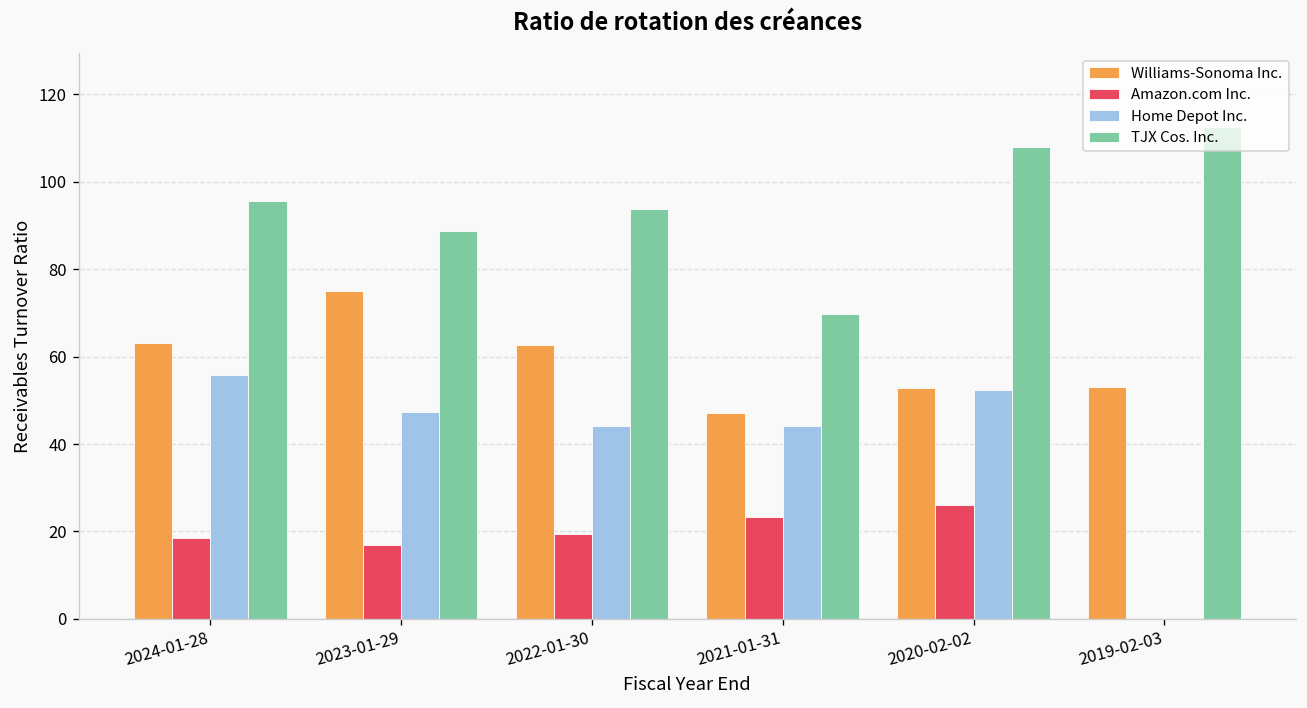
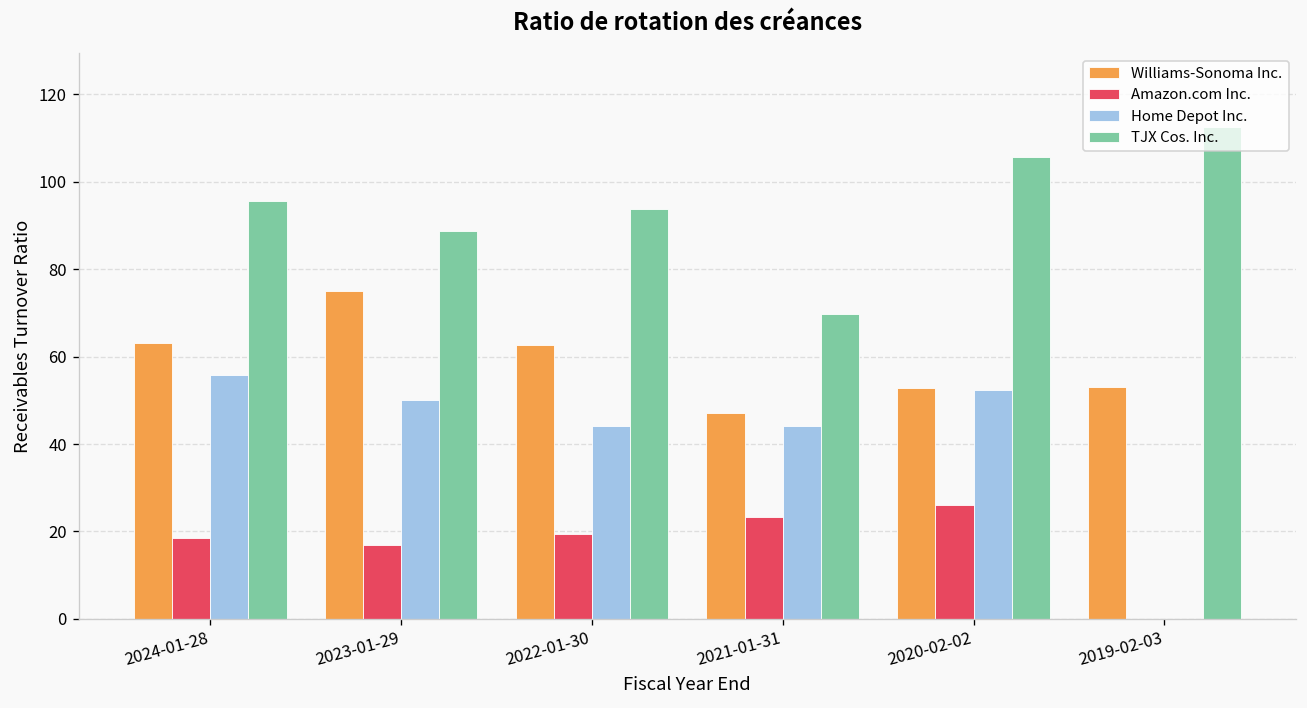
Home Depot Inc., 2023-01-29: 47 -> 50
TJX Cos. Inc., 2020-02-02: 108 -> 106
